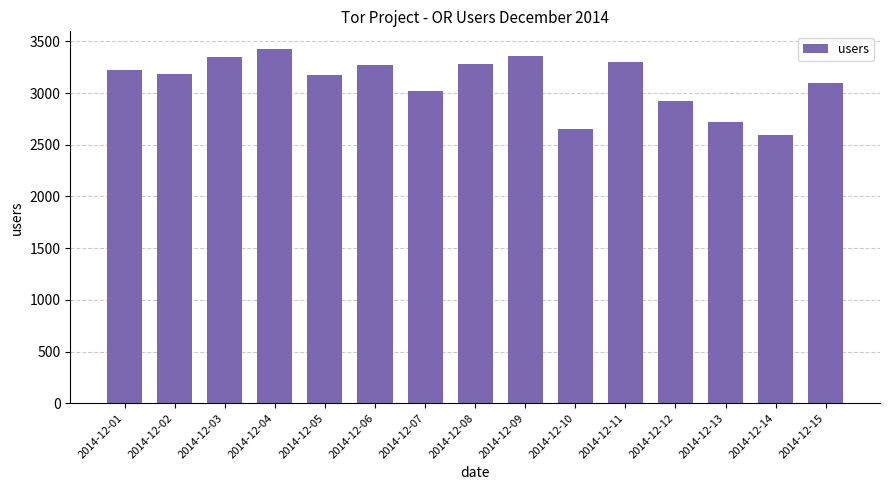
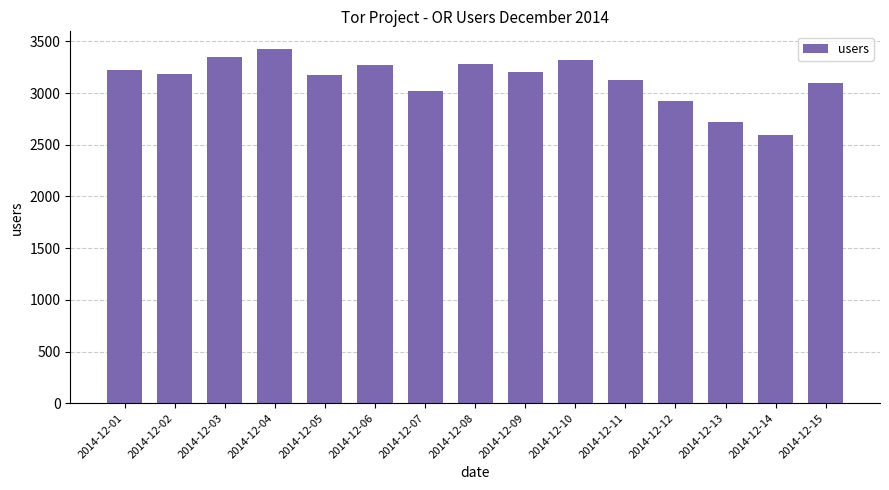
2014-12-09: 3360 -> 3200
2014-12-10: 2650 -> 3320
2014-12-11: 3300 -> 3130
